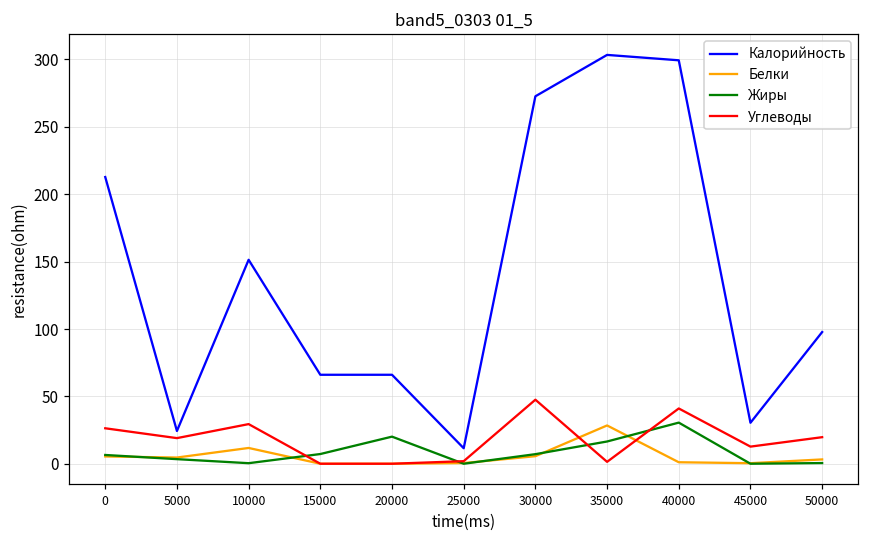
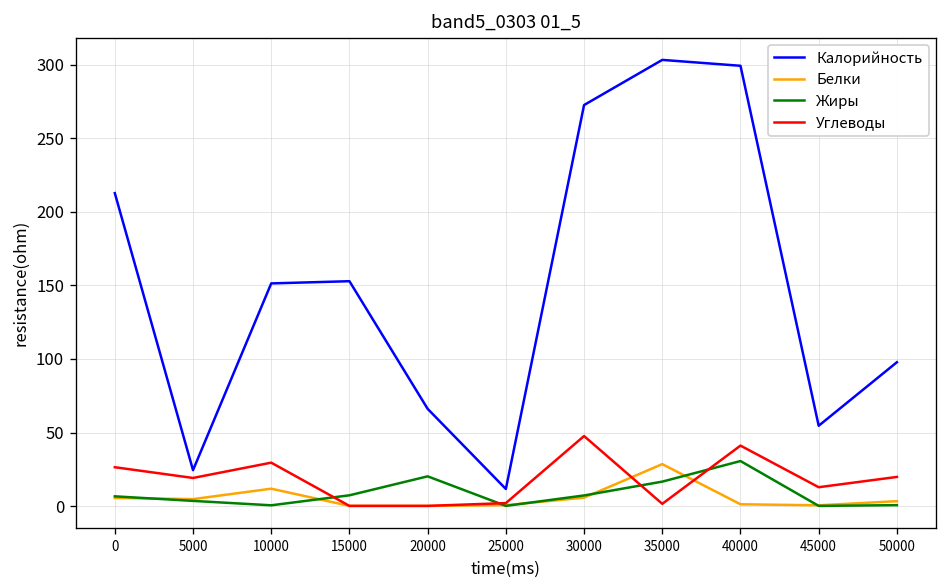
Калорийность, 15000: 66 -> 153
Калорийность, 45000: 31 -> 55
